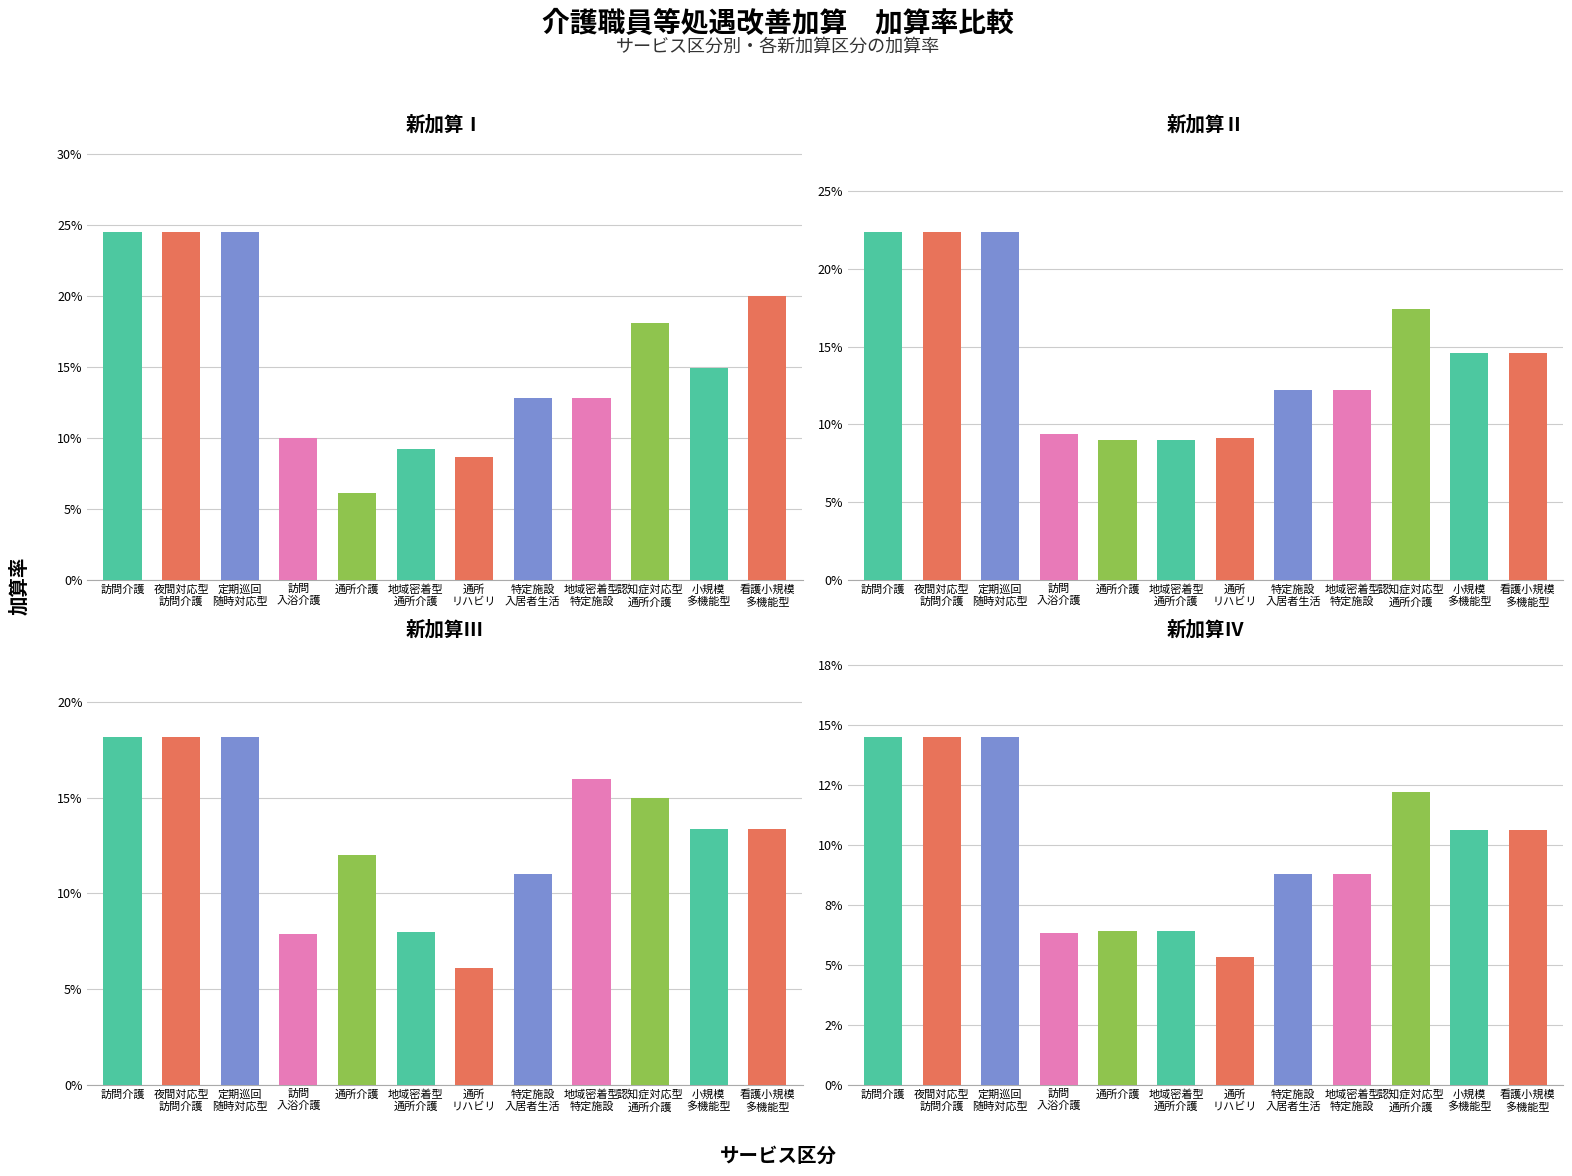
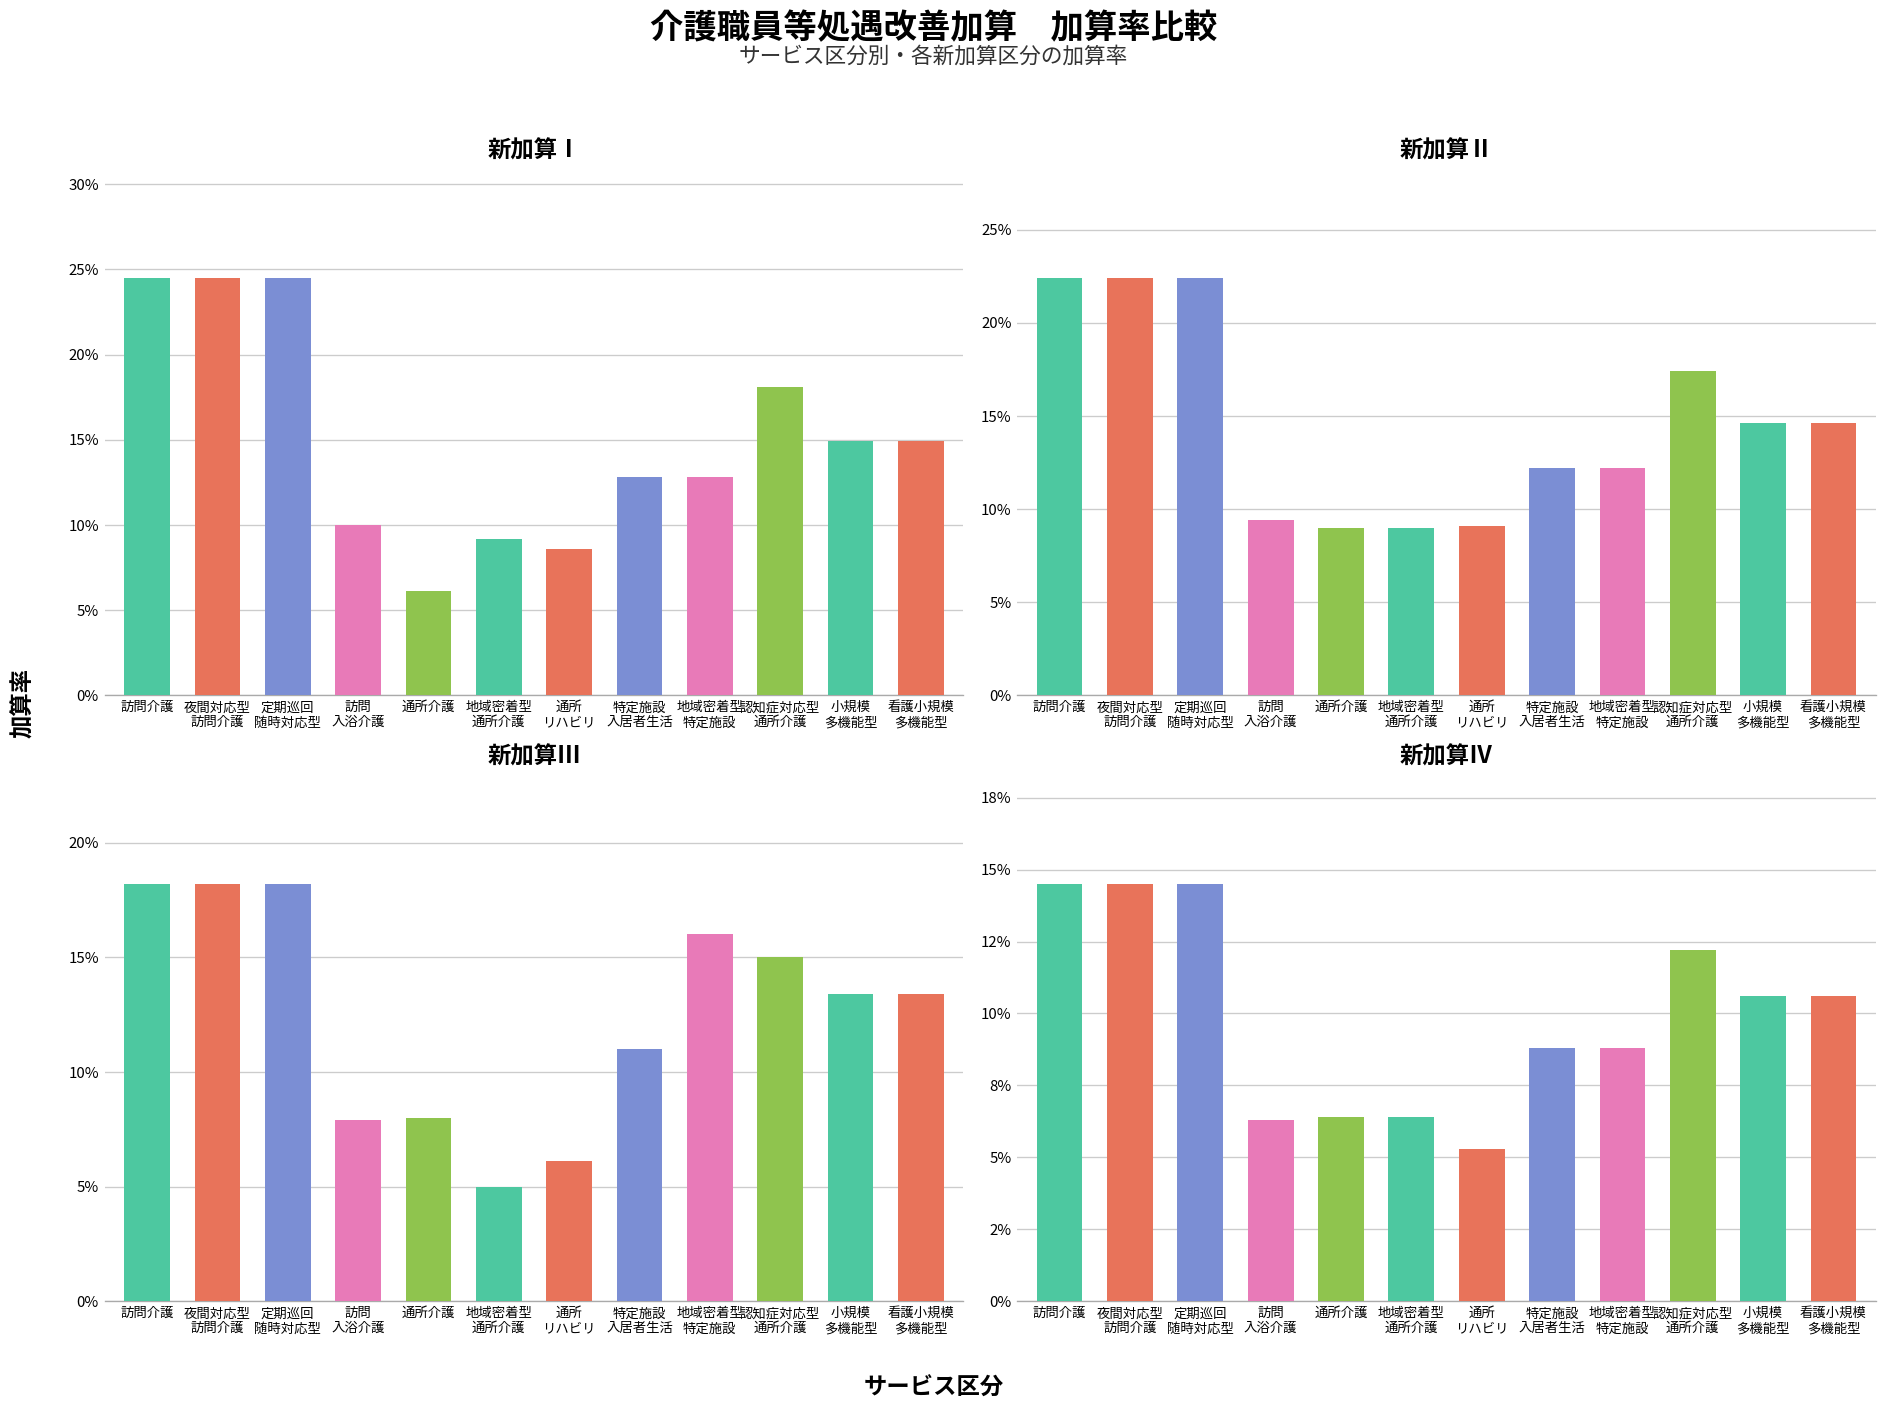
新加算Ⅰ, 看護小規模 多機能型: 20.0% -> 14.9%
新加算Ⅲ, 通所介護: 12.0% -> 8.0%
新加算Ⅲ, 地域密着型 通所介護: 8.0% -> 5.0%
